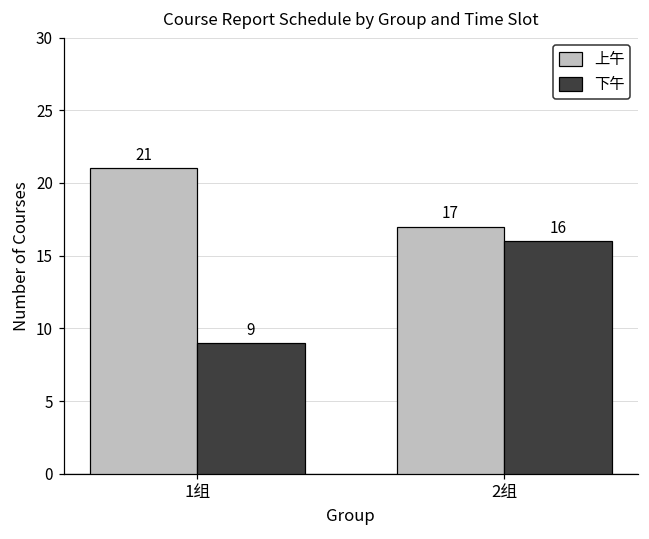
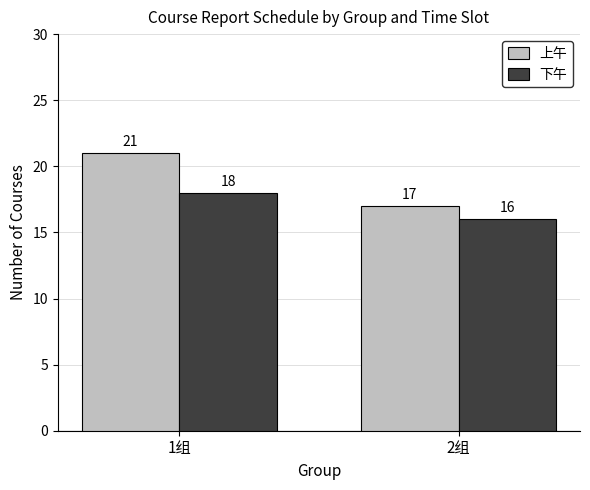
下午, 1组: 9 -> 18
